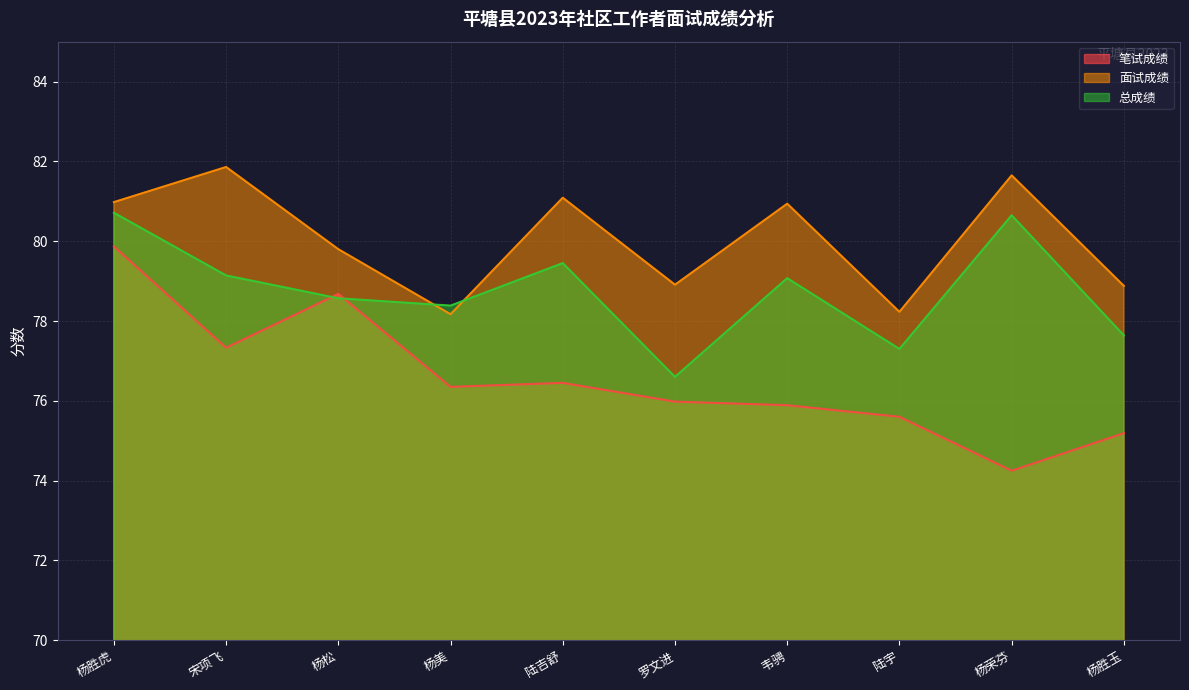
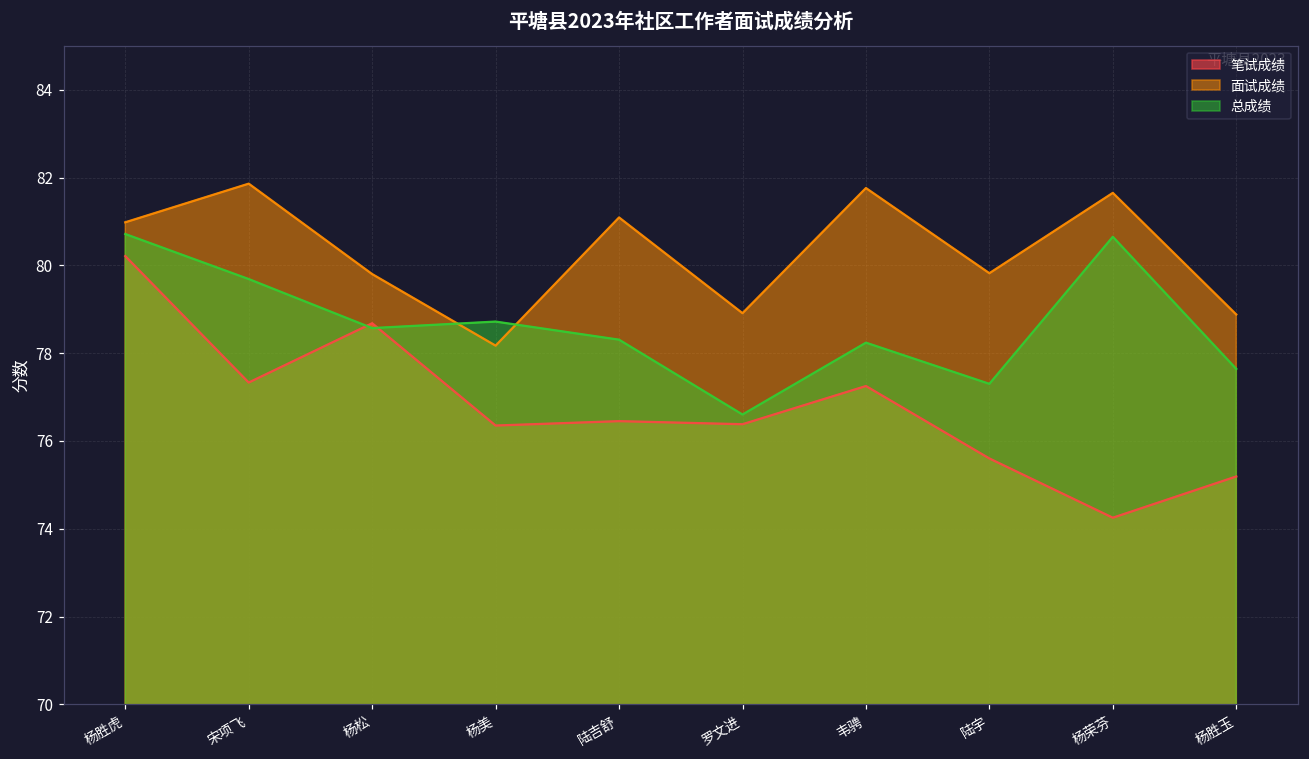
笔试成绩, 杨胜虎: 79.9 -> 80.2
总成绩, 宋项飞: 79.1 -> 79.7
总成绩, 杨美: 78.4 -> 78.7
总成绩, 陆吉舒: 79.5 -> 78.3
笔试成绩, 罗文进: 76.0 -> 76.4
笔试成绩, 韦骋: 75.9 -> 77.3
面试成绩, 韦骋: 80.9 -> 81.8
总成绩, 韦骋: 79.1 -> 78.2
面试成绩, 陆宇: 78.2 -> 79.8
